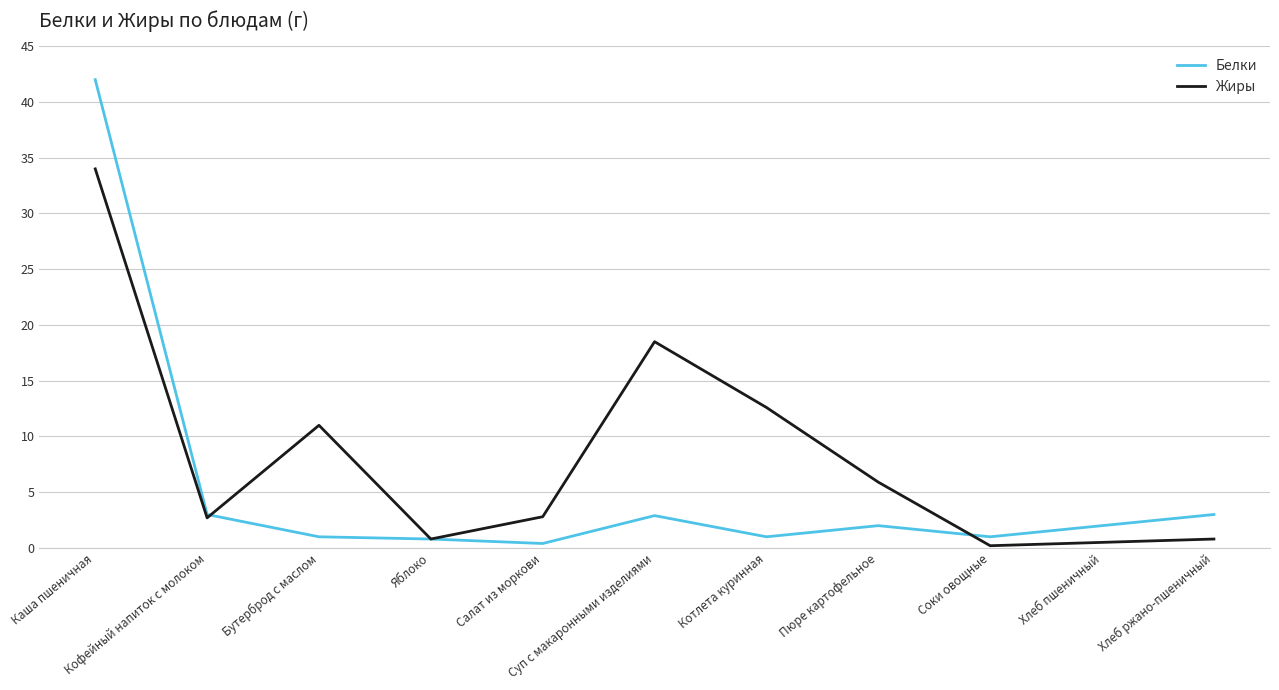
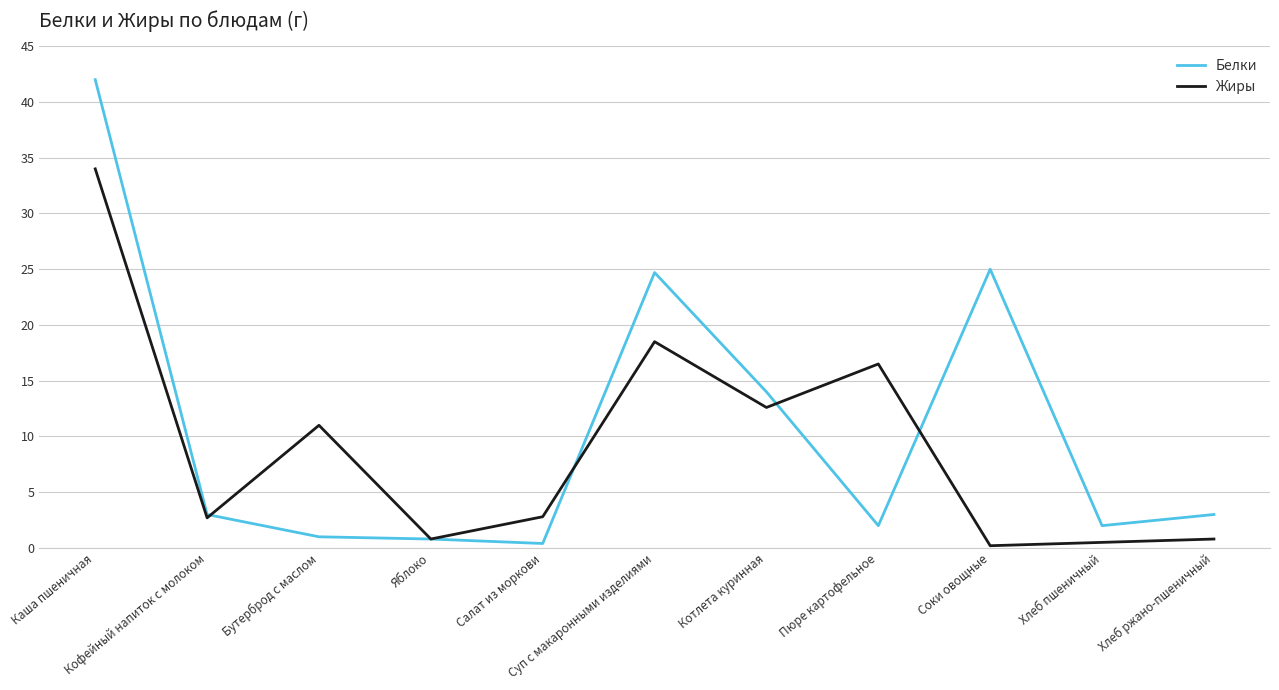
Белки, Суп с макаронными изделиями: 2.9 -> 24.7
Белки, Котлета куринная: 1 -> 14
Жиры, Пюре картофельное: 5.9 -> 16.5
Белки, Соки овощные: 1 -> 25
